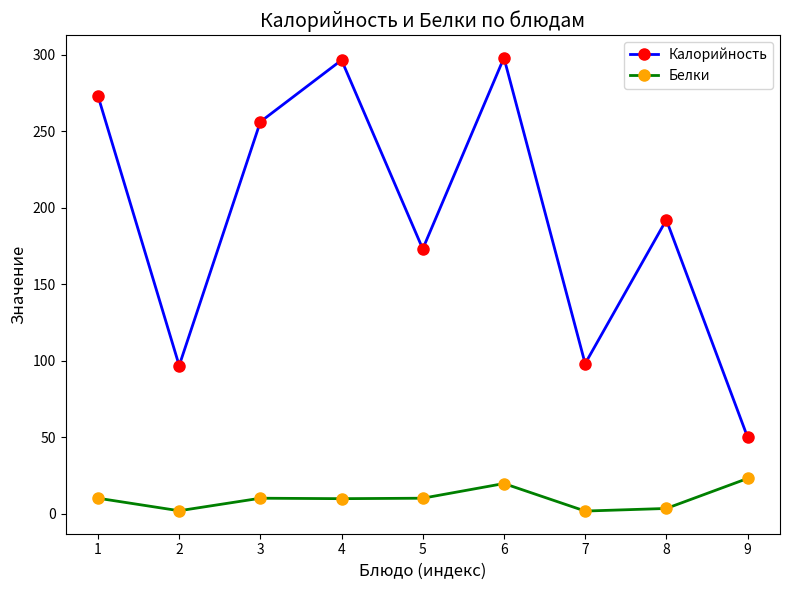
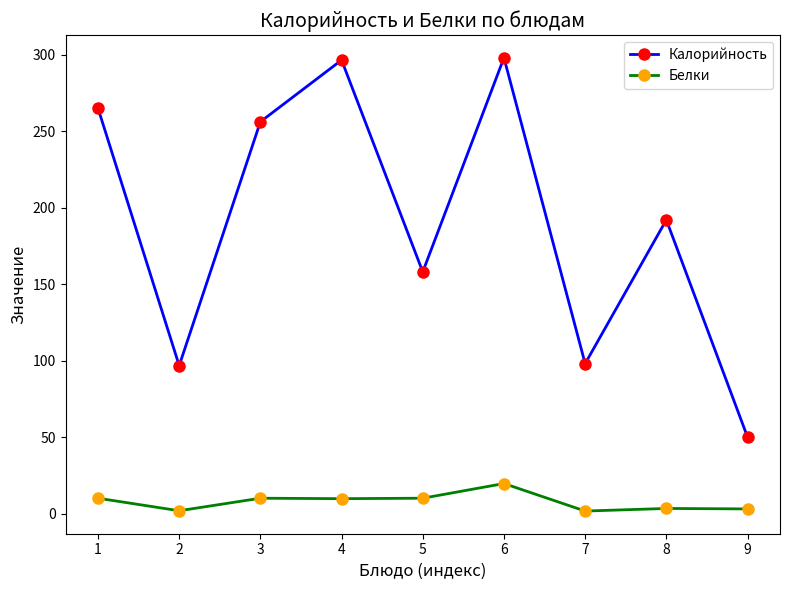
Калорийность, 1: 273 -> 265
Калорийность, 5: 173 -> 158
Белки, 9: 23 -> 3
